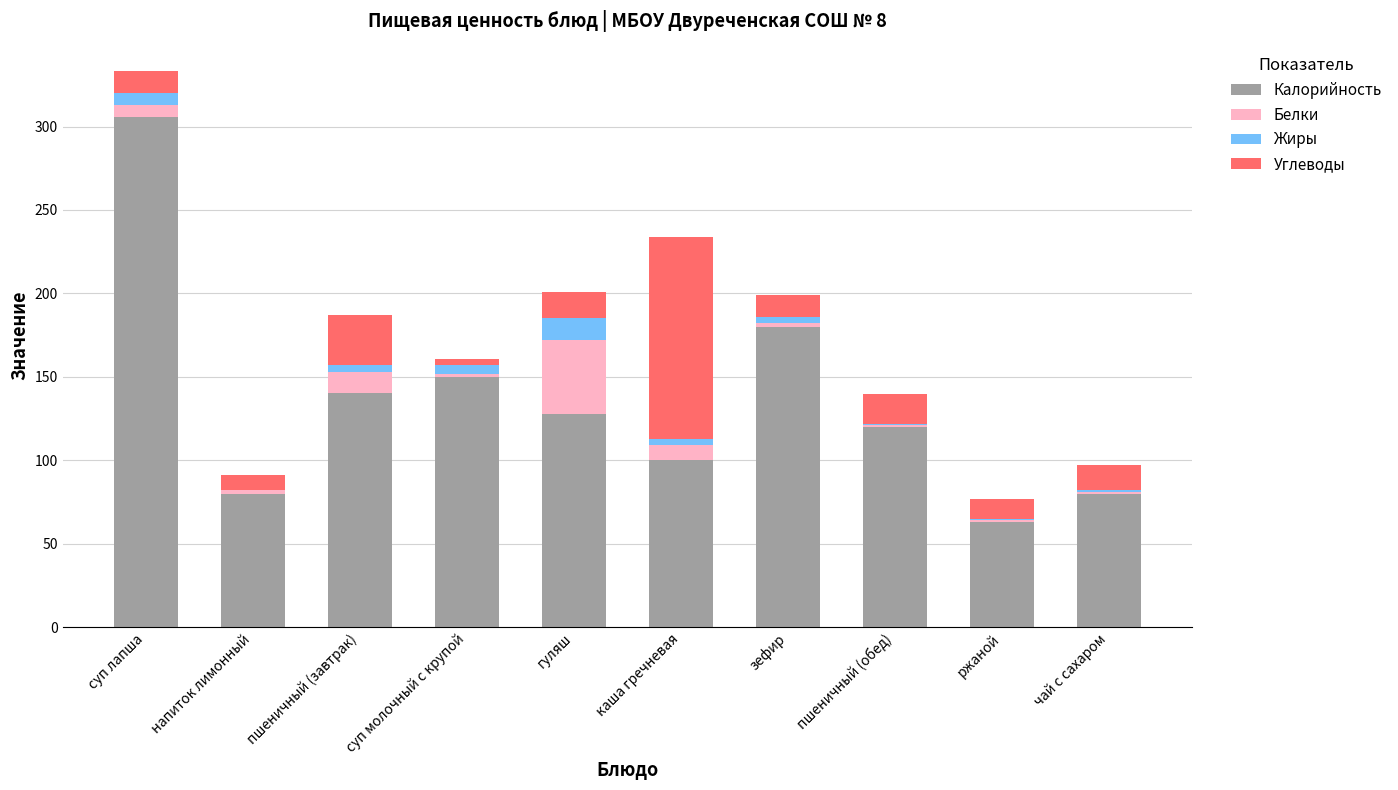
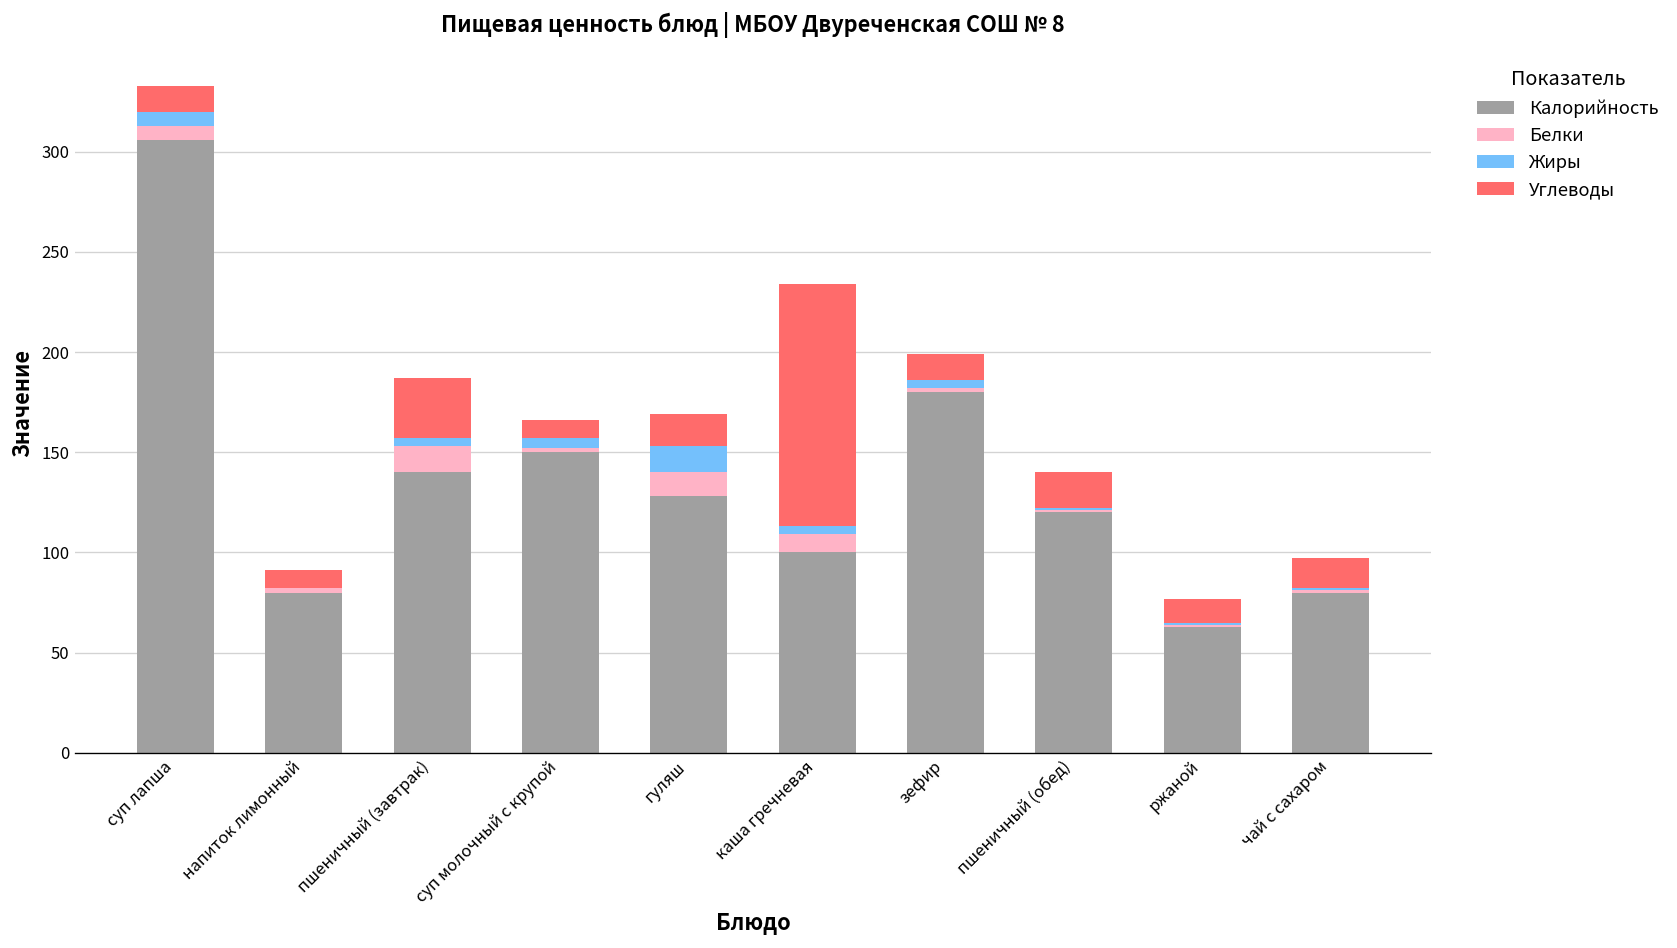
Углеводы, суп молочный с крупой: 4 -> 9
Белки, гуляш: 44 -> 12
